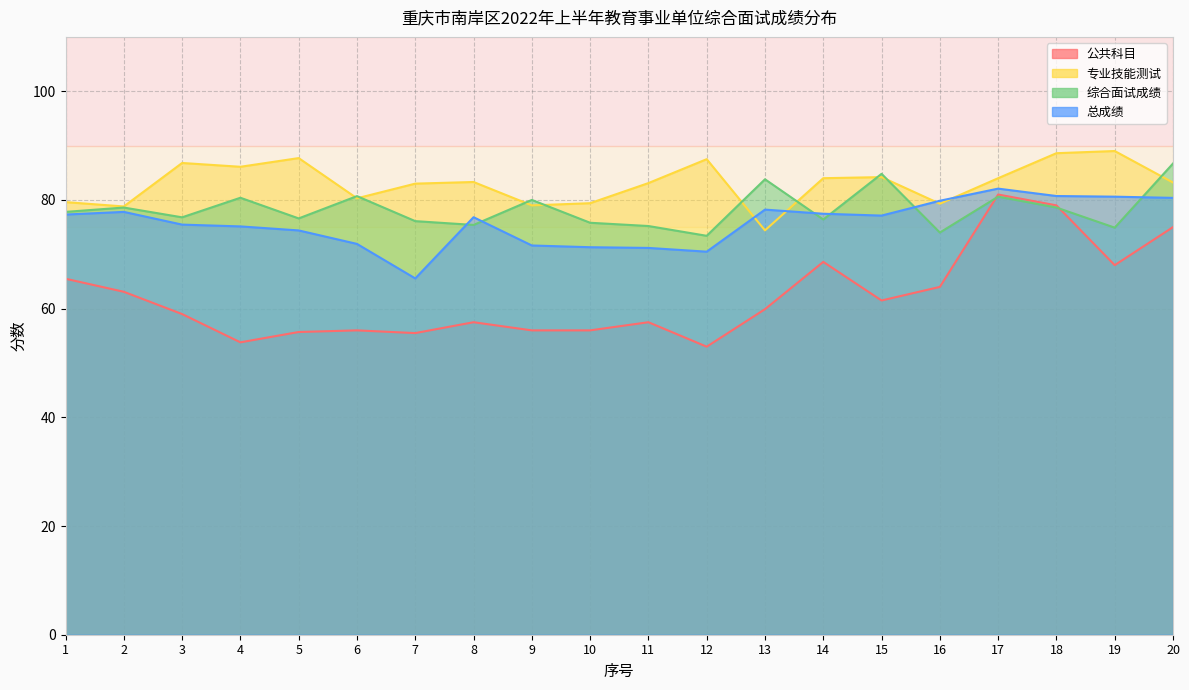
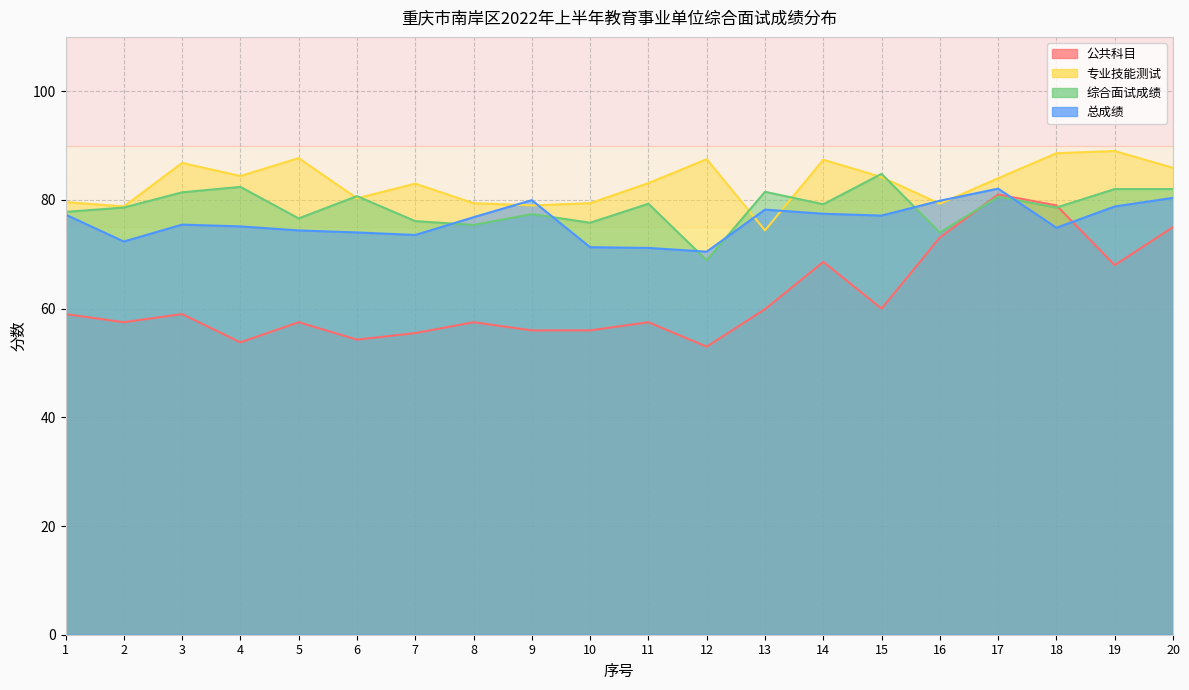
公共科目, 1: 66 -> 59
公共科目, 2: 63 -> 58
总成绩, 2: 78 -> 72
综合面试成绩, 3: 77 -> 81
专业技能测试, 4: 86 -> 84
综合面试成绩, 4: 80 -> 82
公共科目, 5: 56 -> 58
公共科目, 6: 56 -> 54
总成绩, 6: 72 -> 74
总成绩, 7: 66 -> 74
专业技能测试, 8: 83 -> 79
综合面试成绩, 9: 80 -> 77
总成绩, 9: 72 -> 80
综合面试成绩, 11: 75 -> 79
综合面试成绩, 12: 73 -> 69
综合面试成绩, 13: 84 -> 82
专业技能测试, 14: 84 -> 87
综合面试成绩, 14: 76 -> 79
公共科目, 15: 62 -> 60
公共科目, 16: 64 -> 73
总成绩, 18: 81 -> 75
综合面试成绩, 19: 75 -> 82
总成绩, 19: 81 -> 79
专业技能测试, 20: 83 -> 86
综合面试成绩, 20: 87 -> 82
